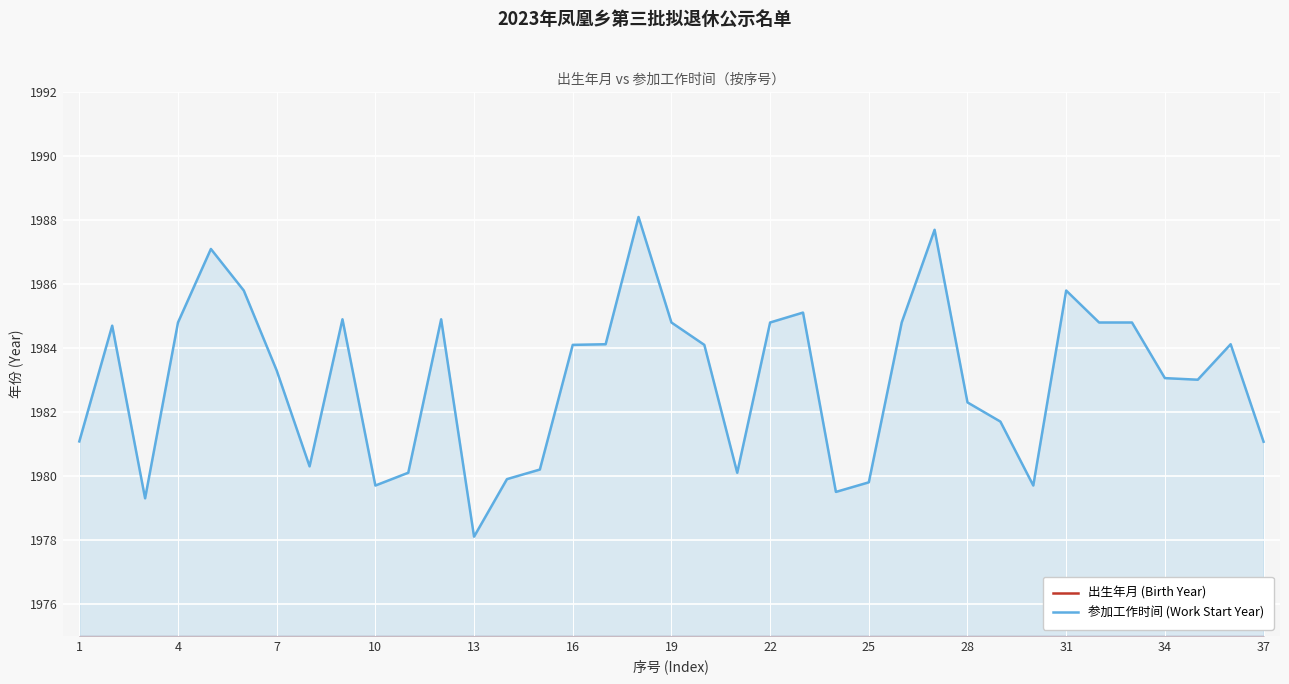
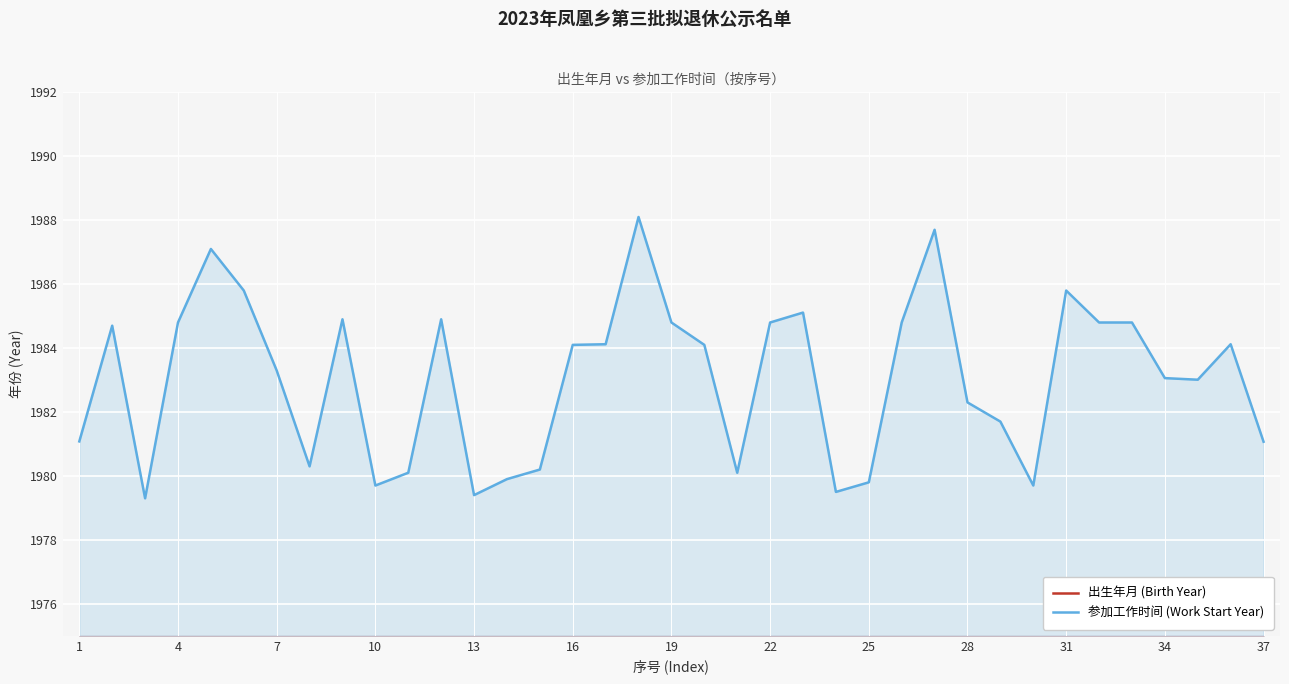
参加工作时间 (Work Start Year), 13: 1978.1 -> 1979.4
